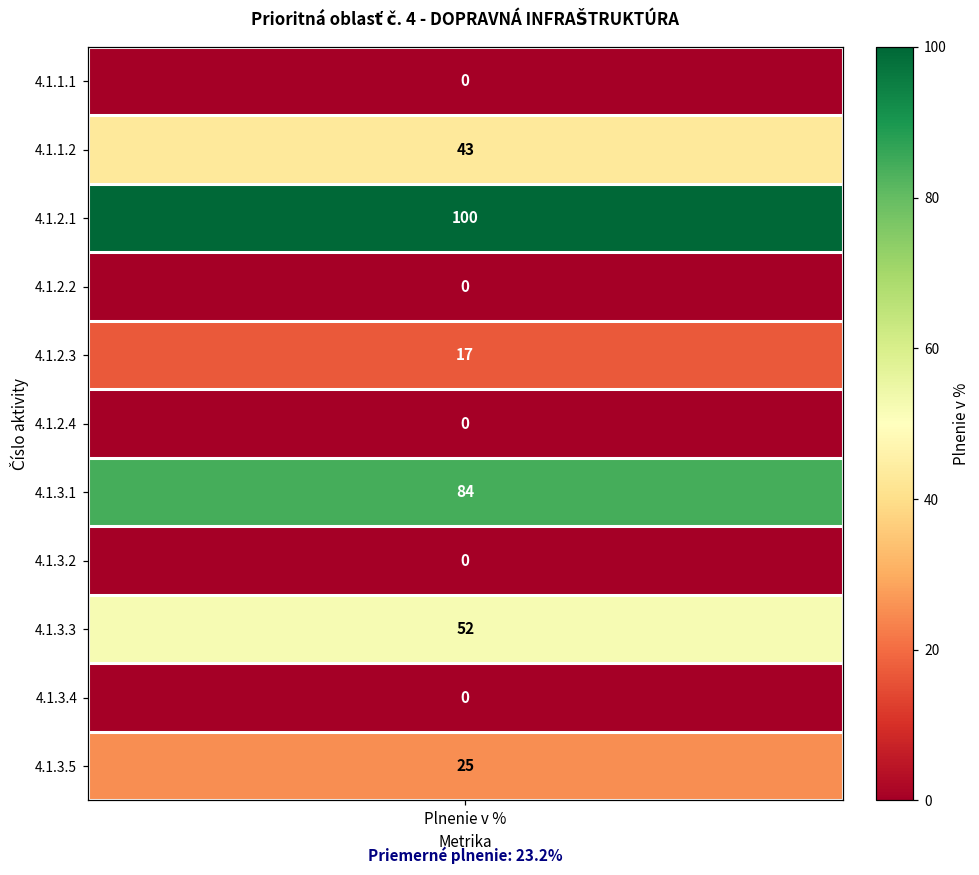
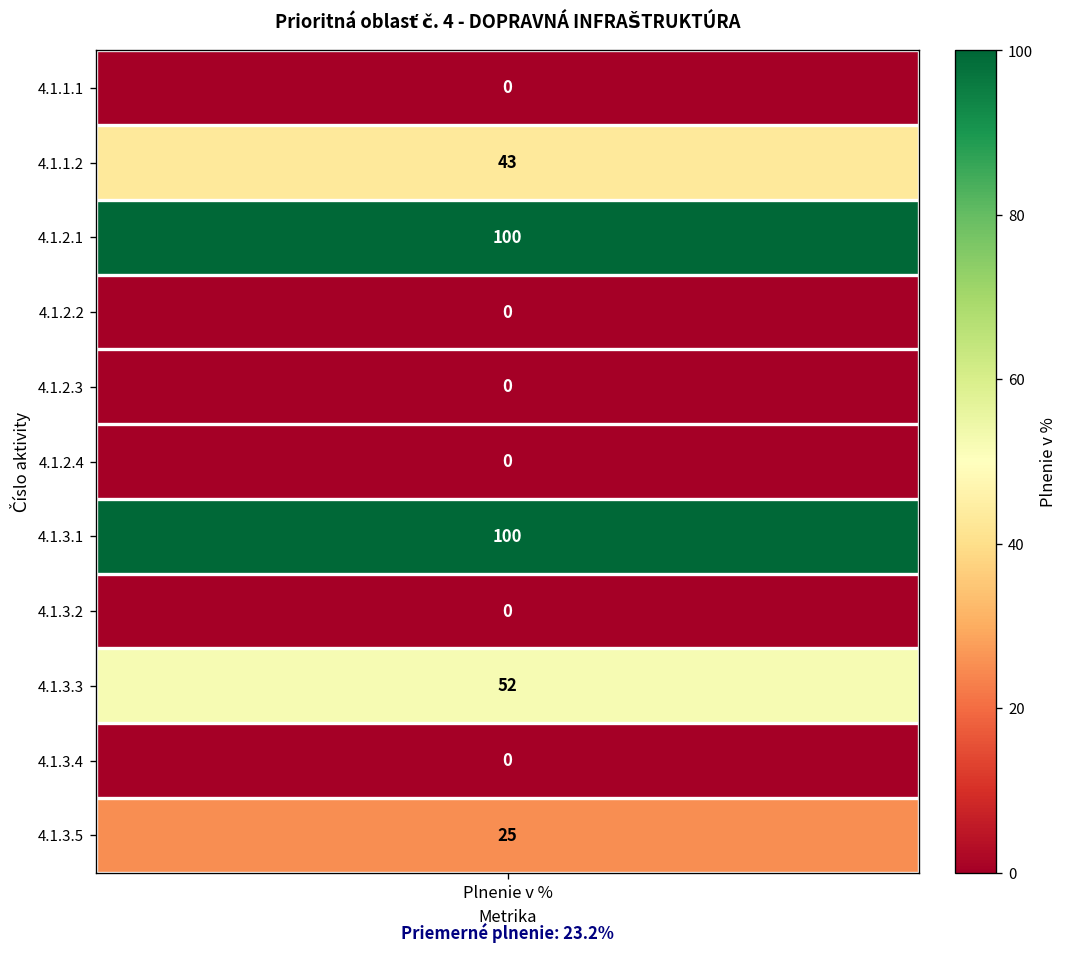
4.1.2.3, Plnenie v %: 17 -> 0
4.1.3.1, Plnenie v %: 84 -> 100
